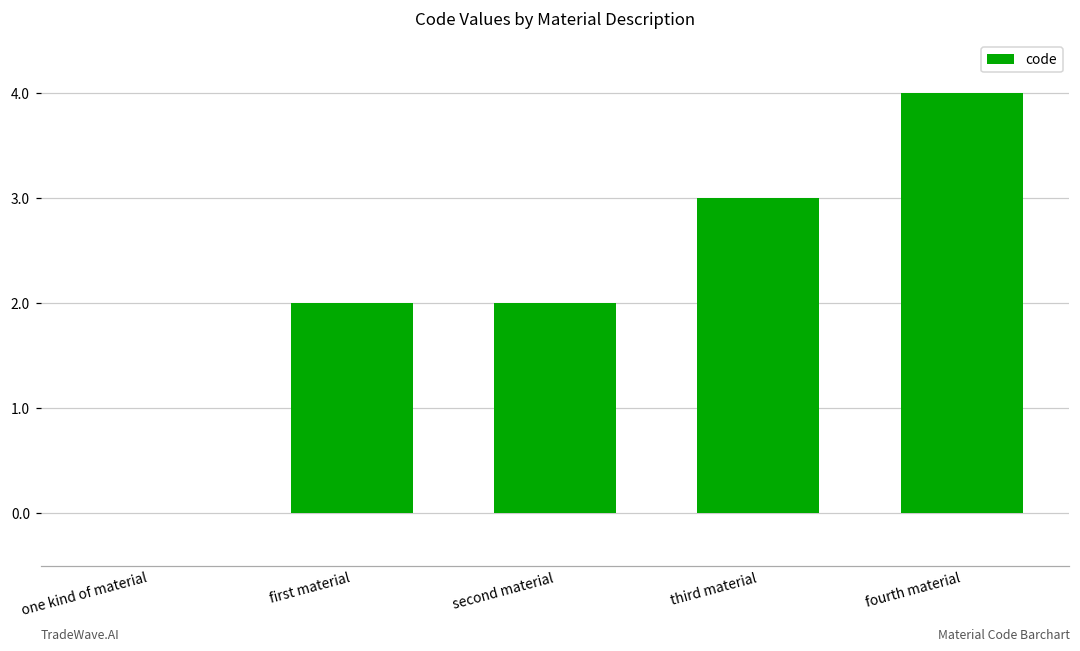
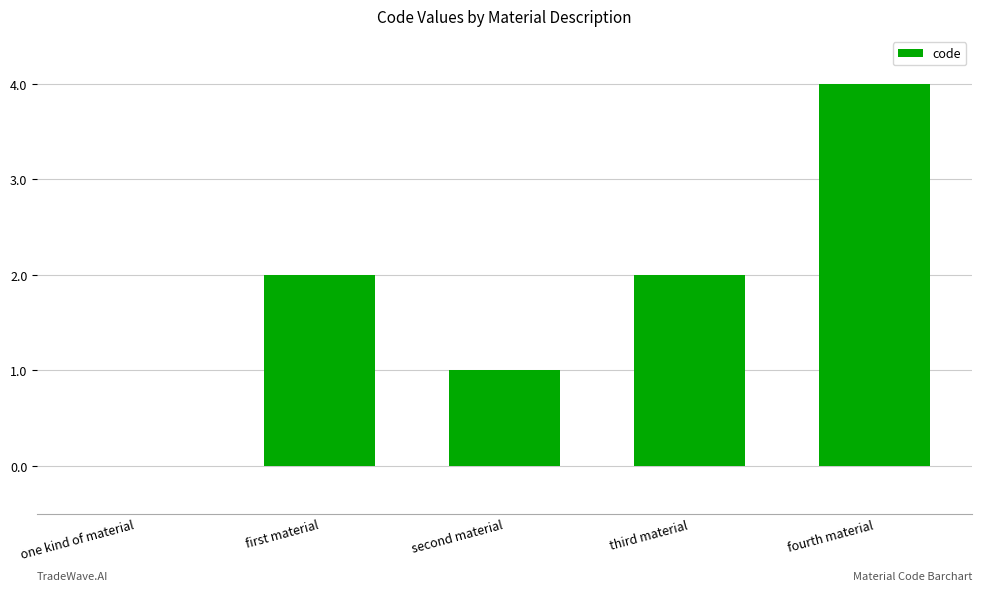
second material: 2 -> 1
third material: 3 -> 2
